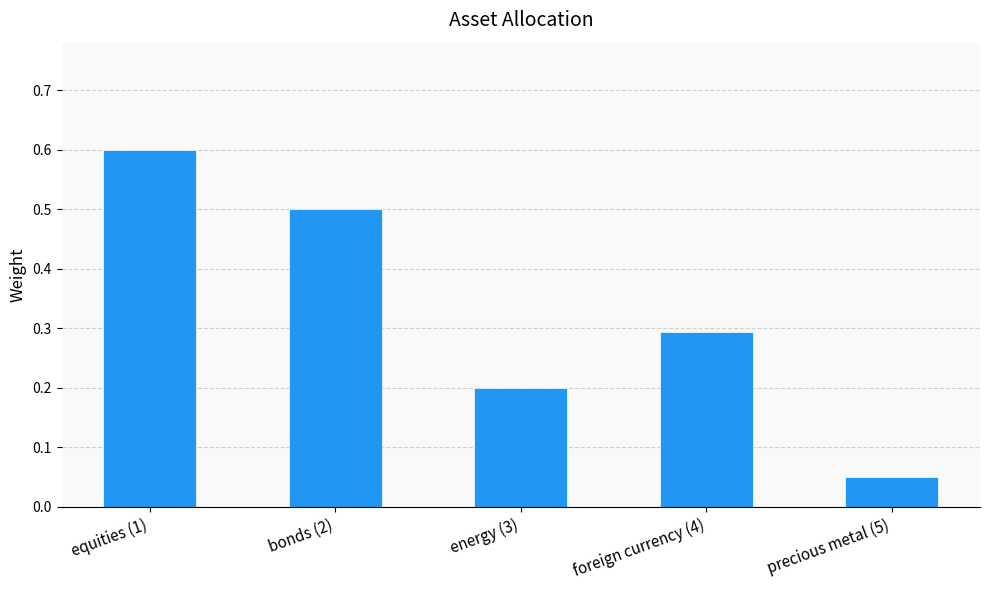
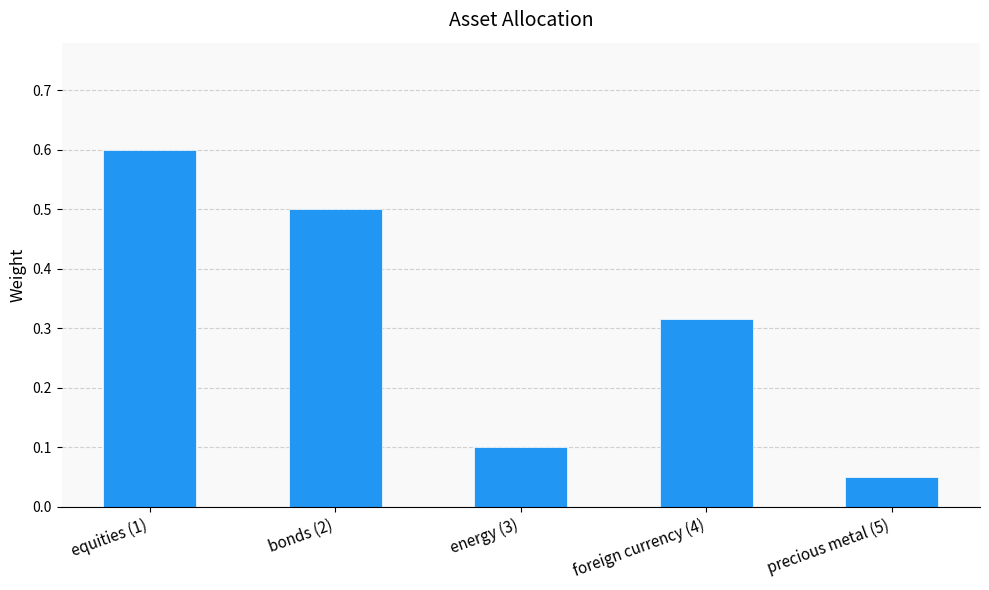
energy (3): 0.2 -> 0.1
foreign currency (4): 0.29 -> 0.32
